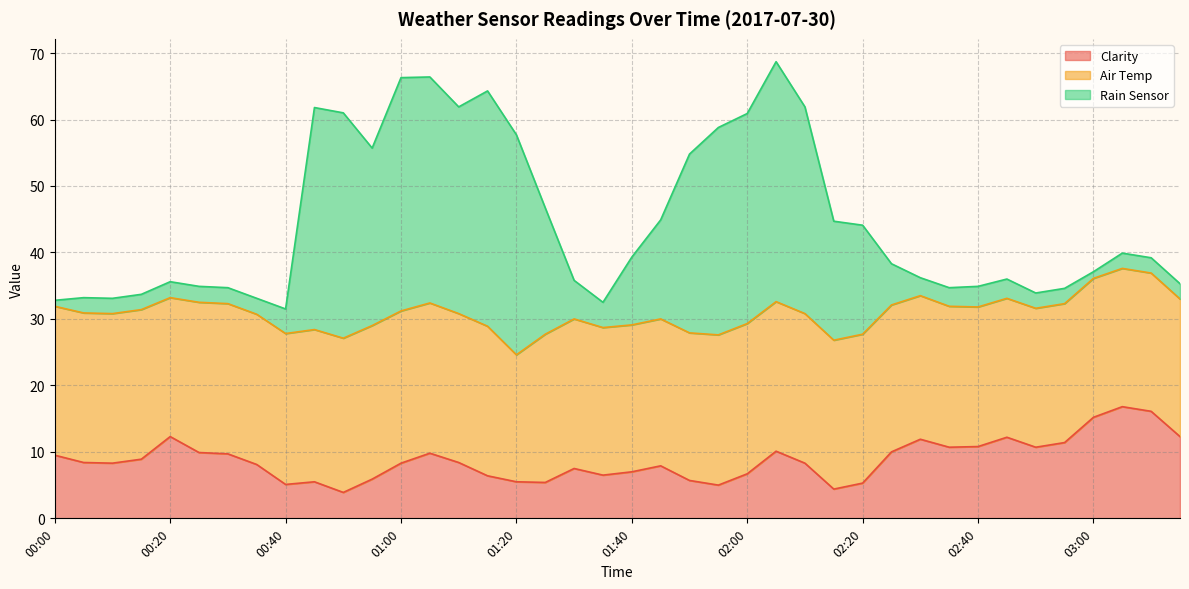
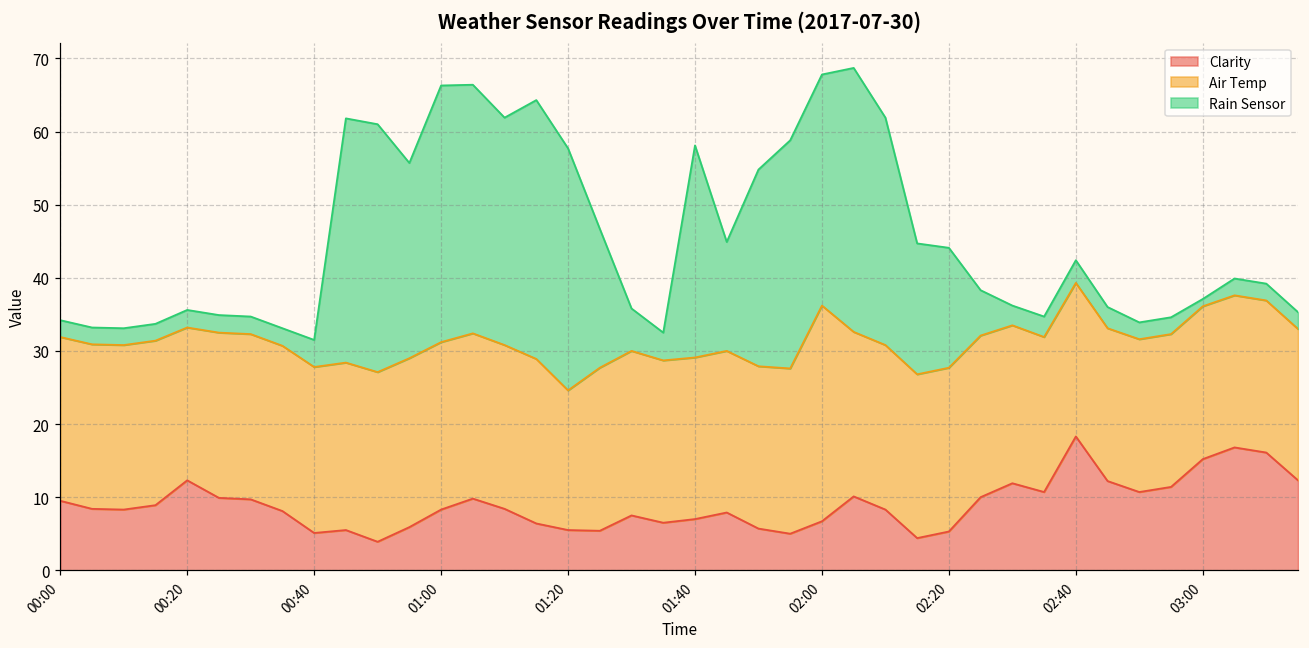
Rain Sensor, 00:00: 1 -> 2
Rain Sensor, 01:40: 10 -> 29
Air Temp, 02:00: 23 -> 30
Clarity, 02:40: 11 -> 18
